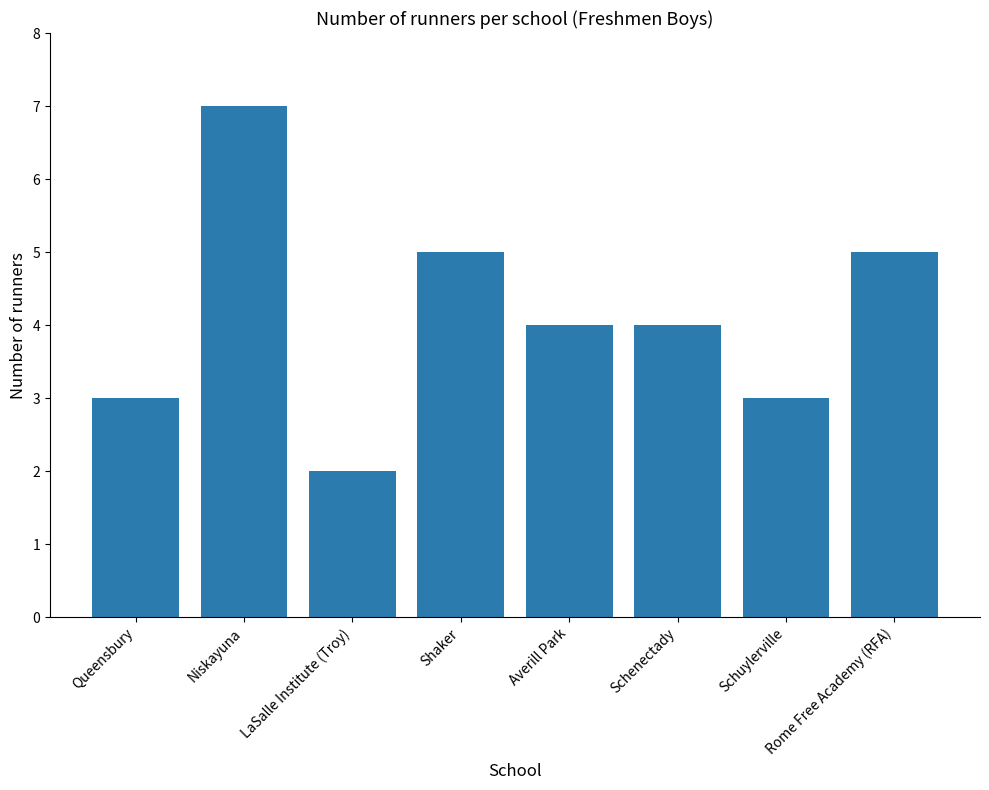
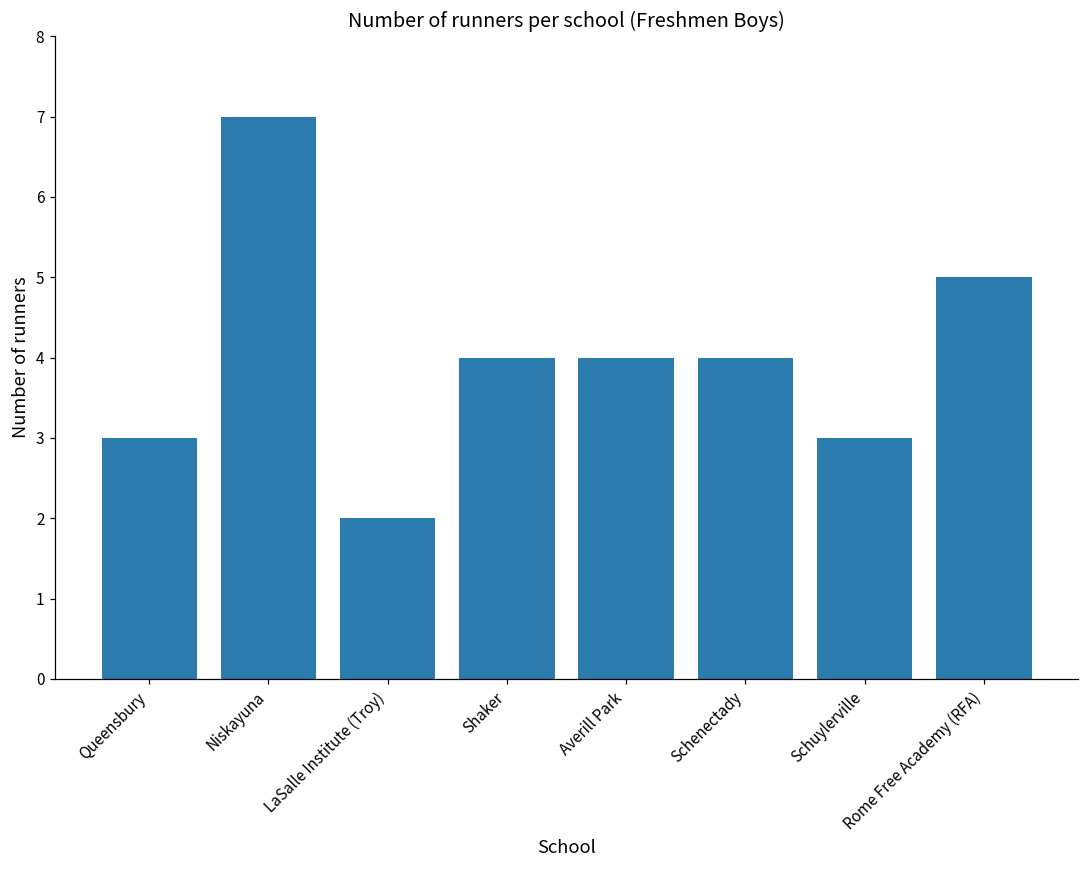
Shaker: 5 -> 4
